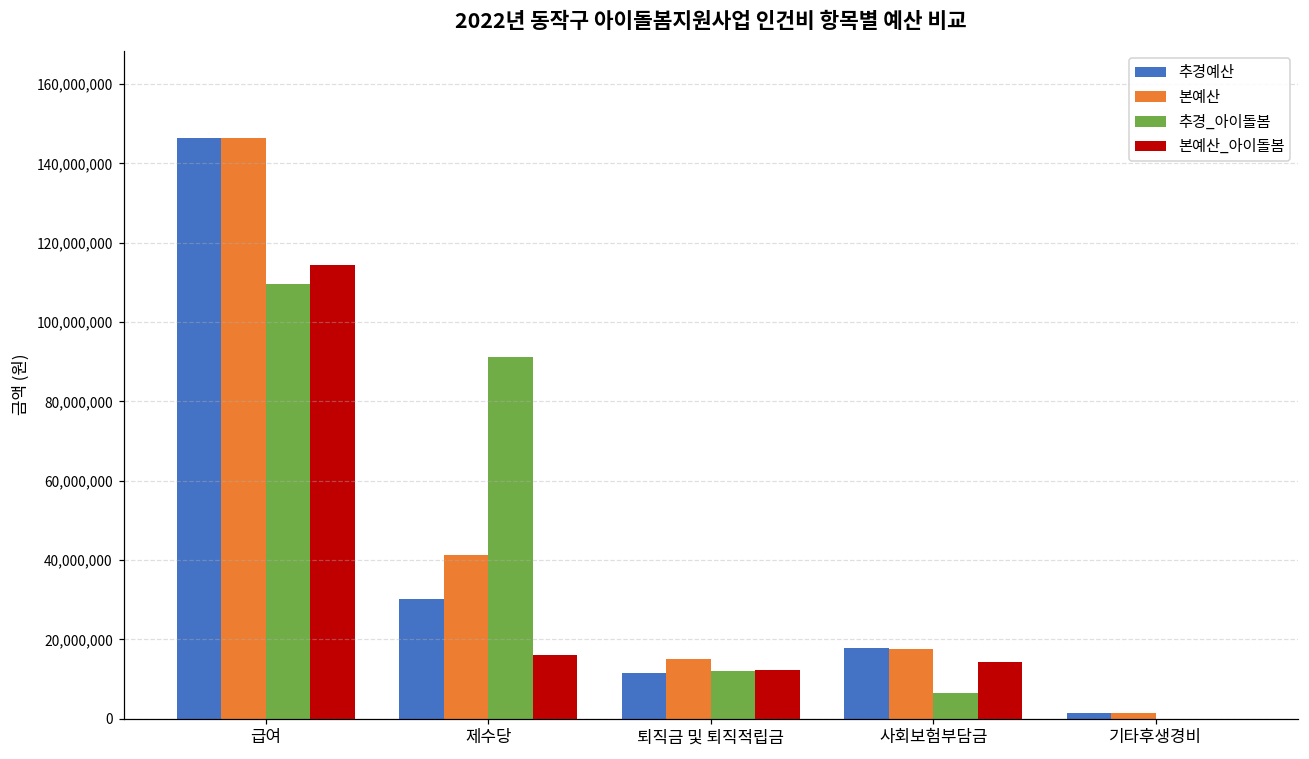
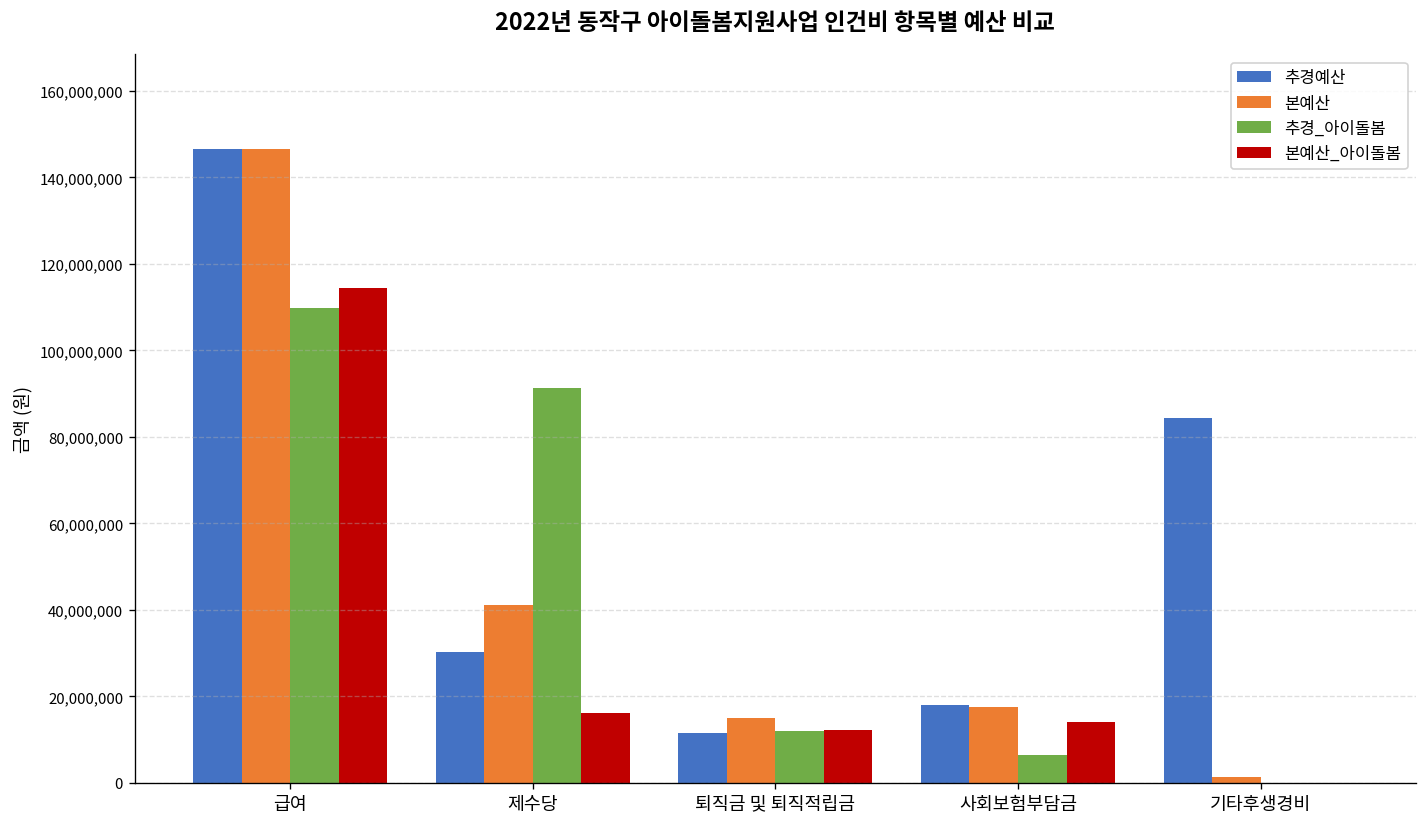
추경예산, 기타후생경비: 1,000,000 -> 84,000,000
